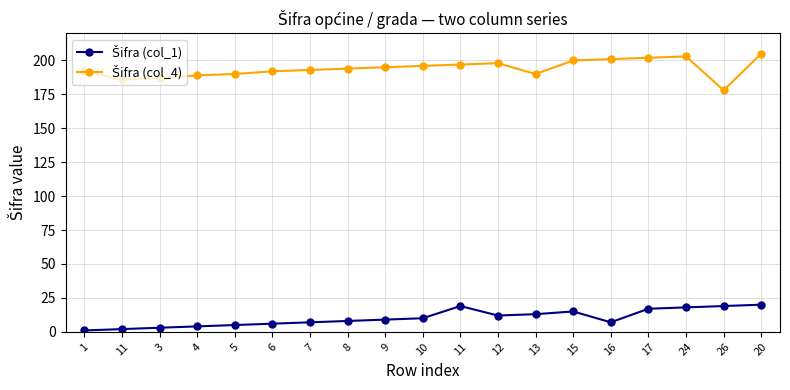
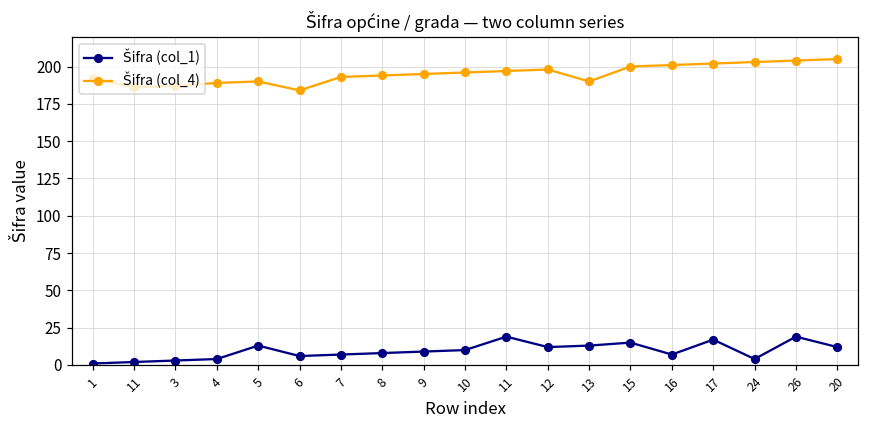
Šifra (col_1), 5: 5 -> 13
Šifra (col_4), 6: 192 -> 184
Šifra (col_1), 24: 18 -> 4
Šifra (col_4), 26: 178 -> 204
Šifra (col_1), 20: 20 -> 12
